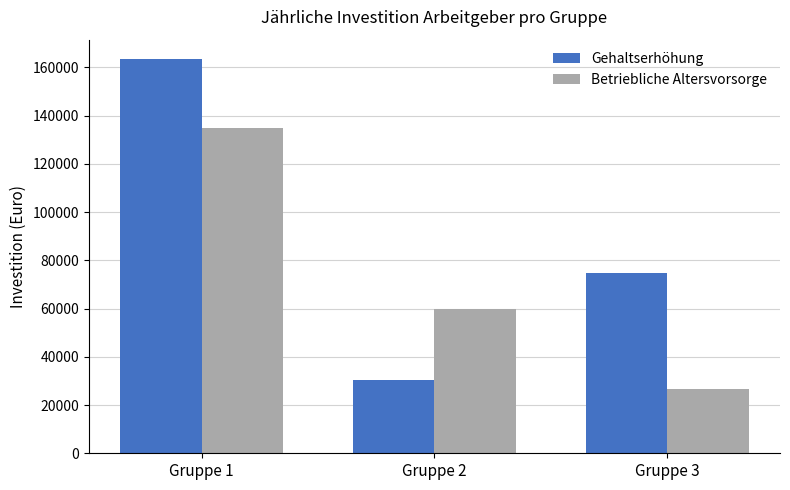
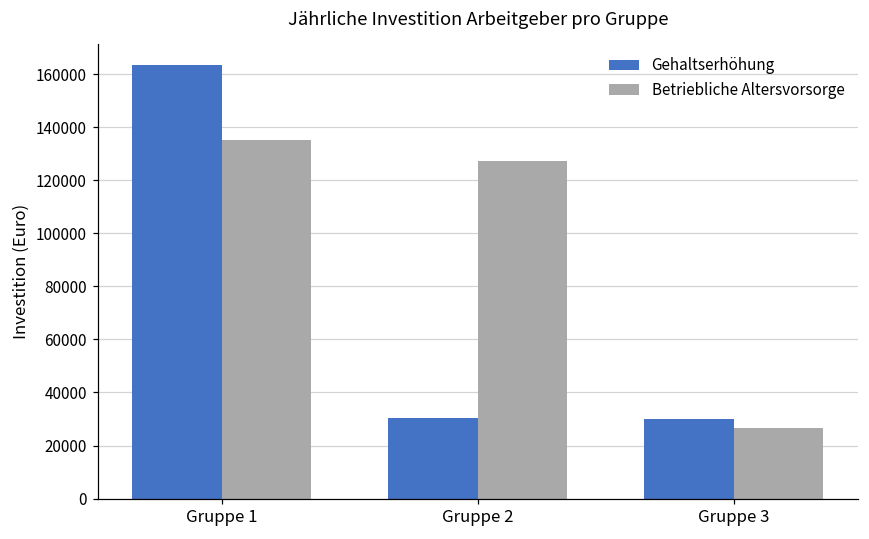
Betriebliche Altersvorsorge, Gruppe 2: 60000 -> 127000
Gehaltserhöhung, Gruppe 3: 75000 -> 30000
